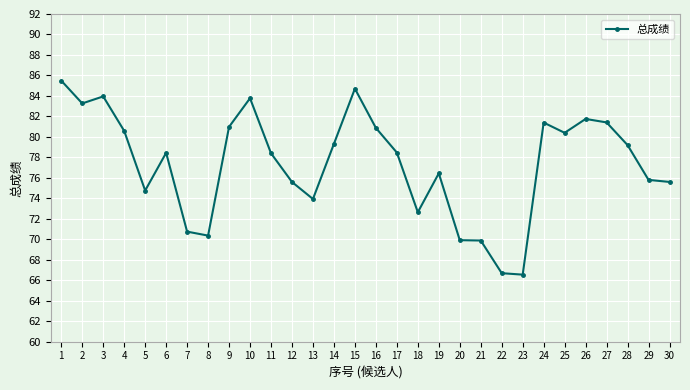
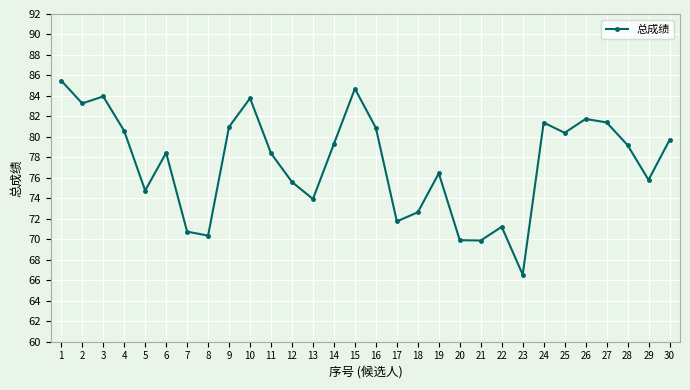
17: 78.5 -> 71.8
22: 66.7 -> 71.2
30: 75.6 -> 79.7
